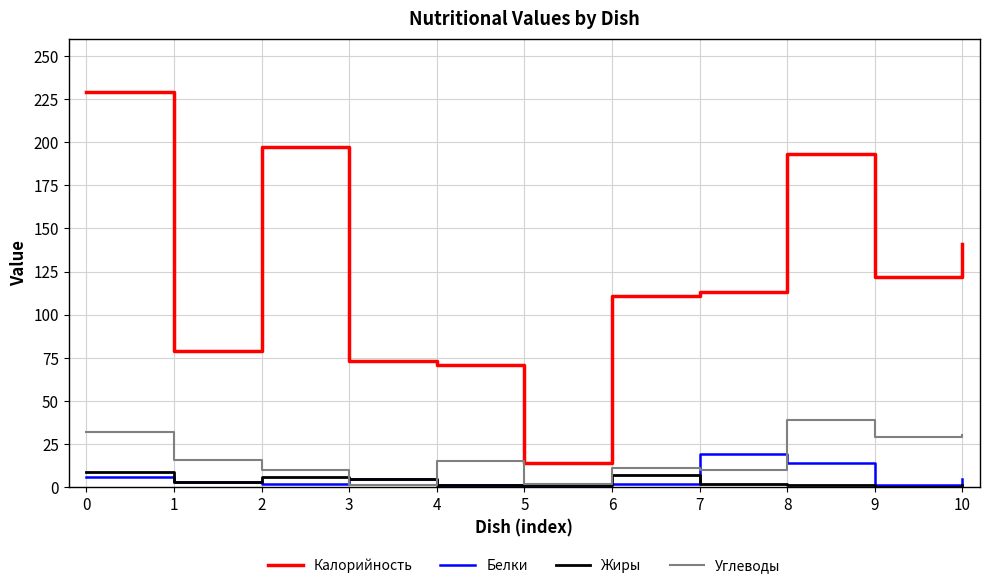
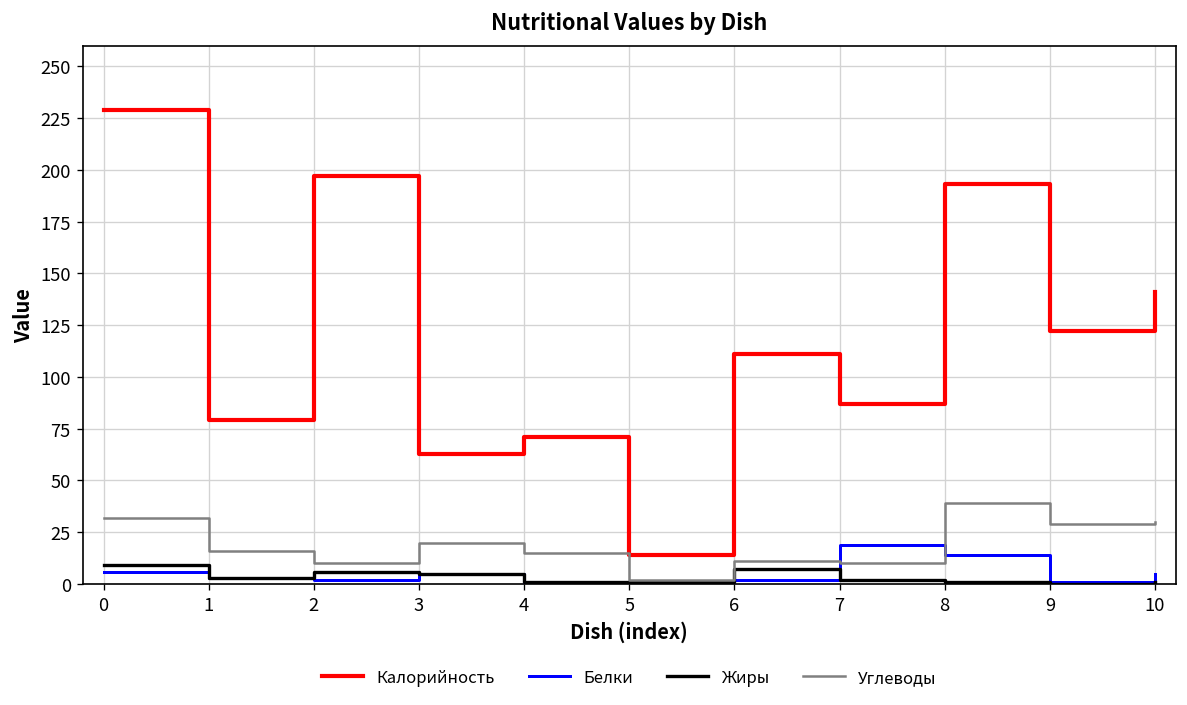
Калорийность, 3: 73 -> 63
Углеводы, 3: 1 -> 20
Калорийность, 7: 113 -> 87
